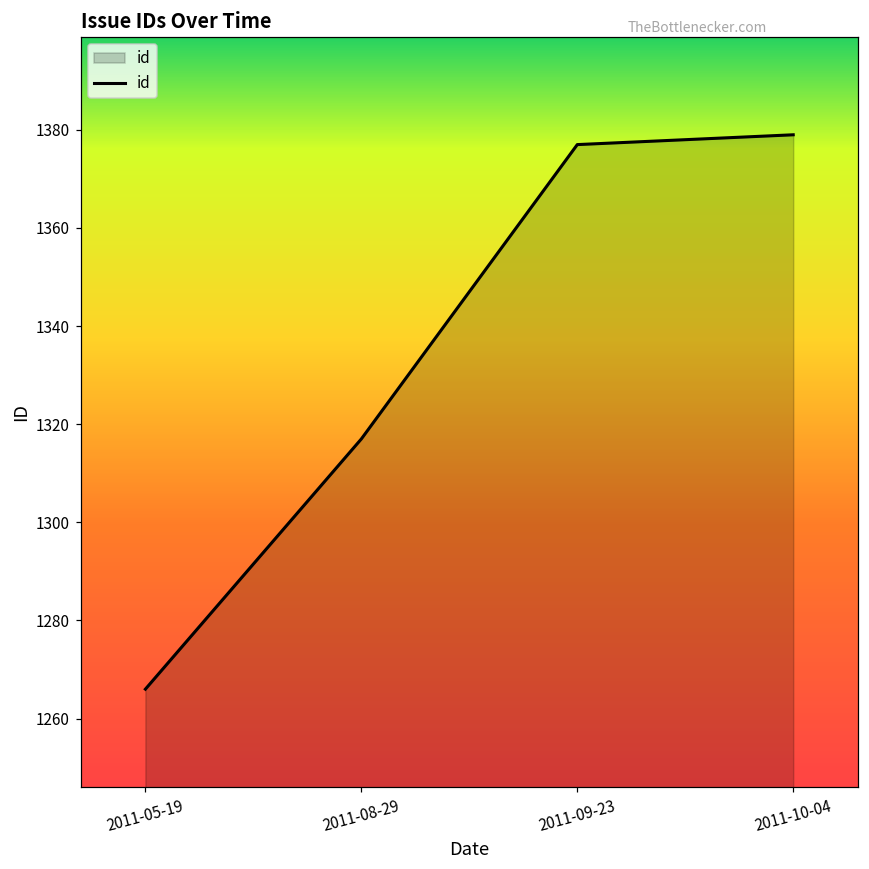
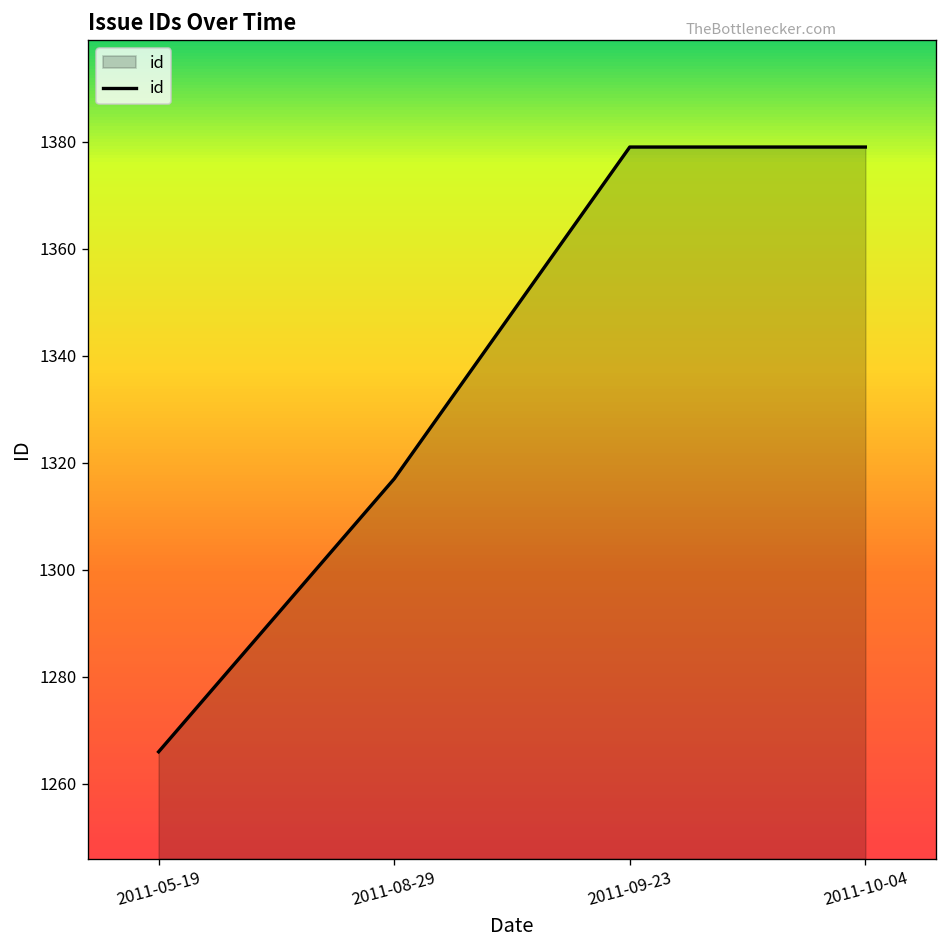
2011-09-23: 1377 -> 1379
